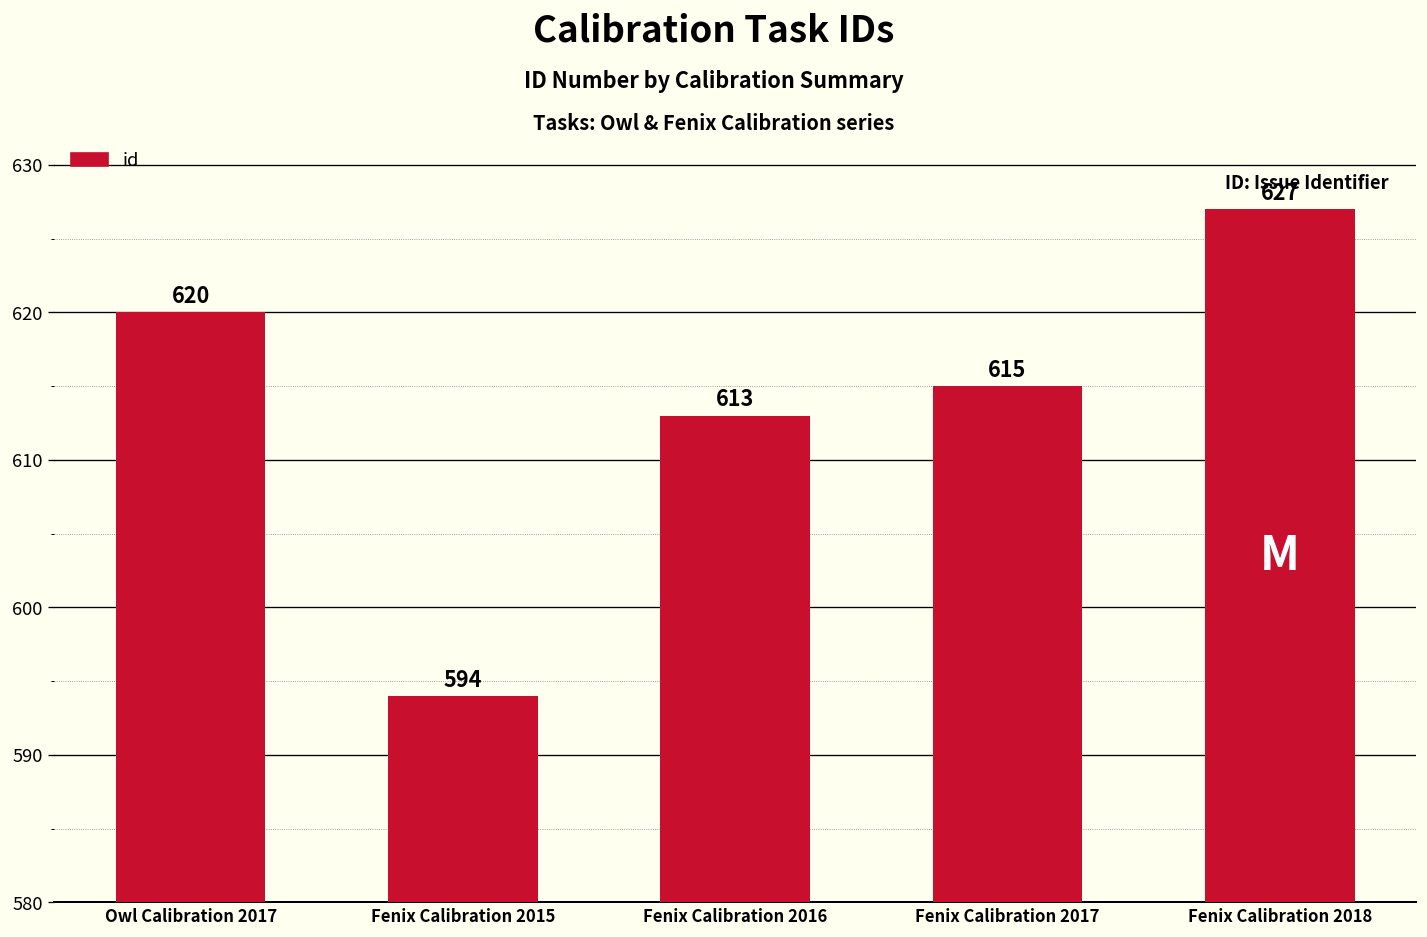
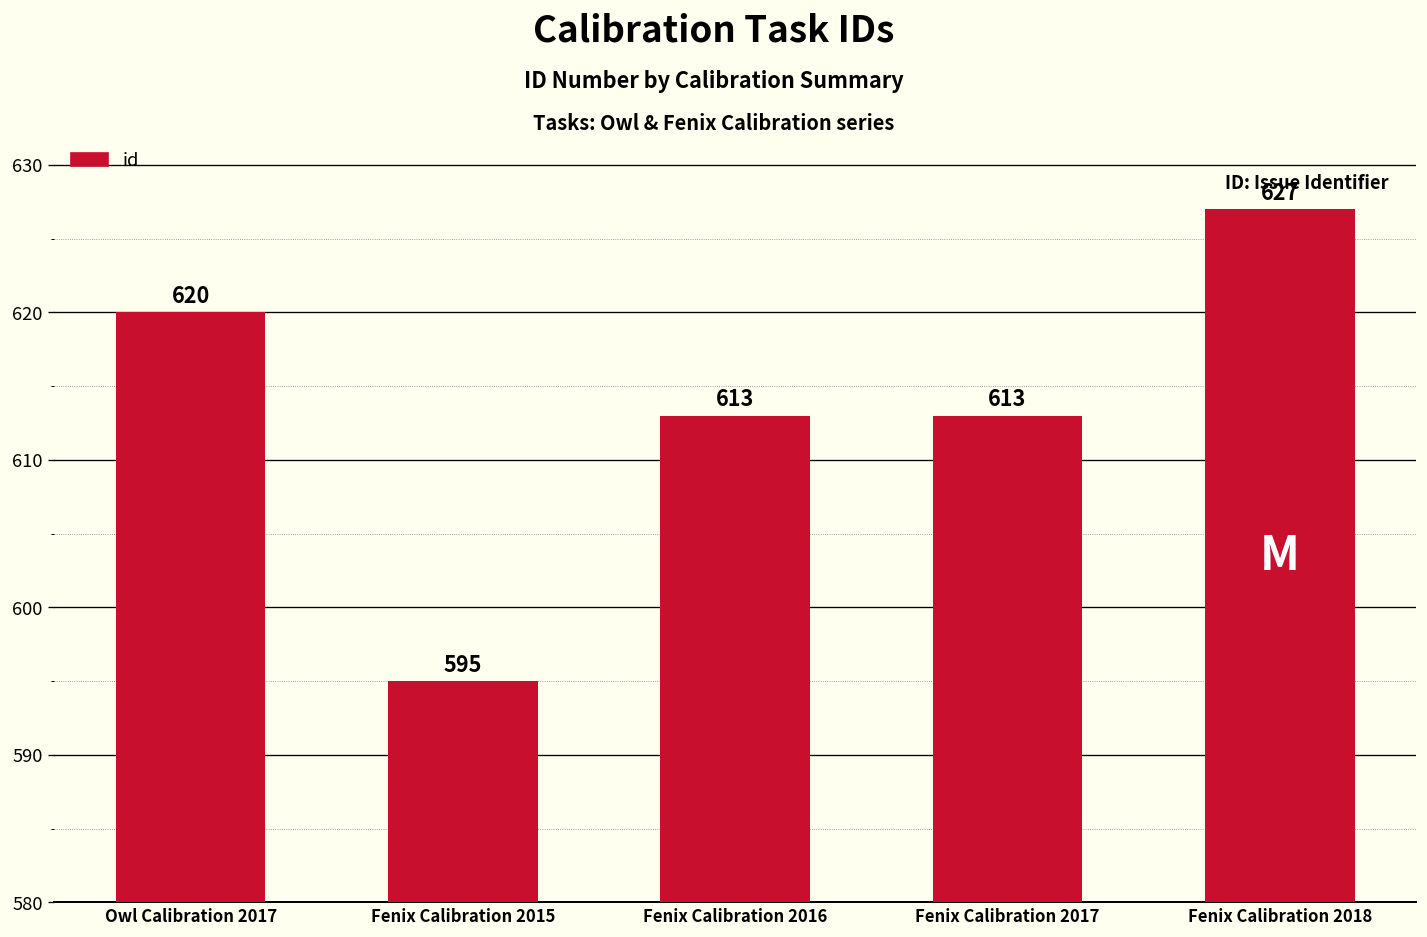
Fenix Calibration 2015: 594 -> 595
Fenix Calibration 2017: 615 -> 613
